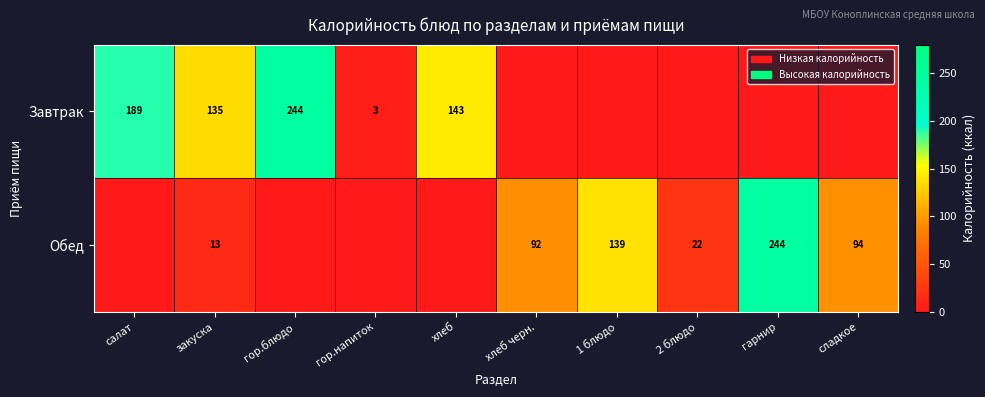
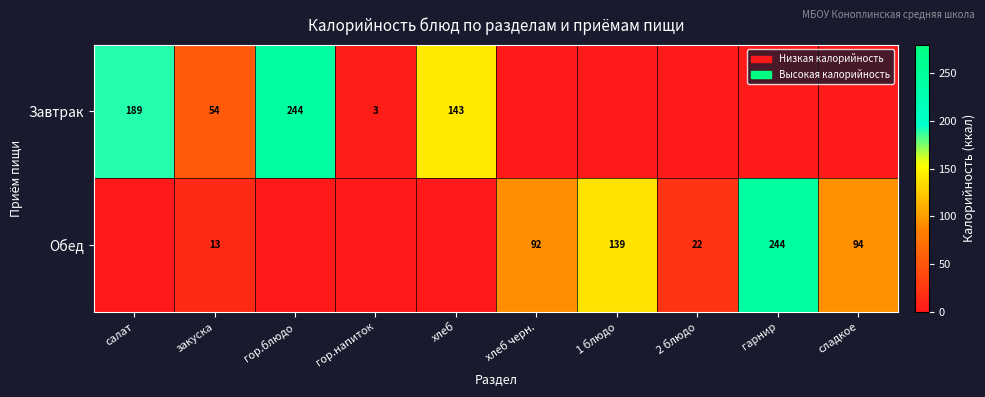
Завтрак, закуска: 135 -> 54
